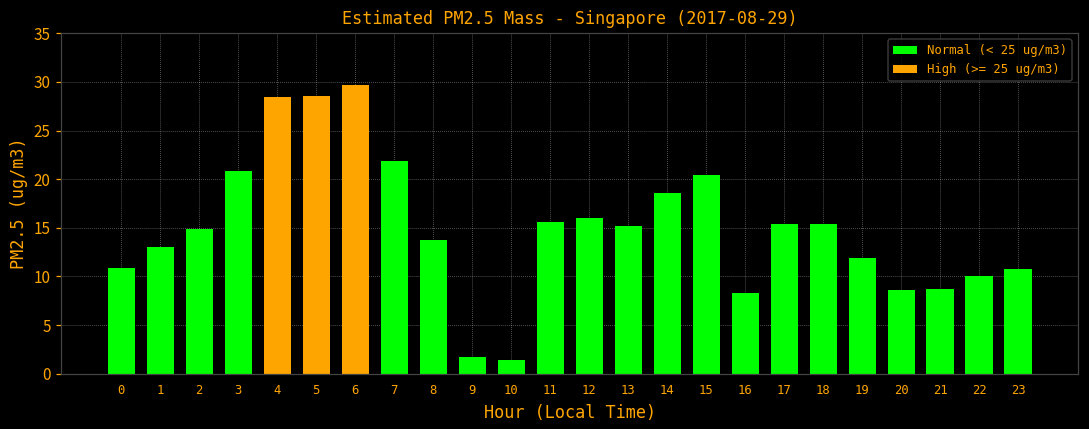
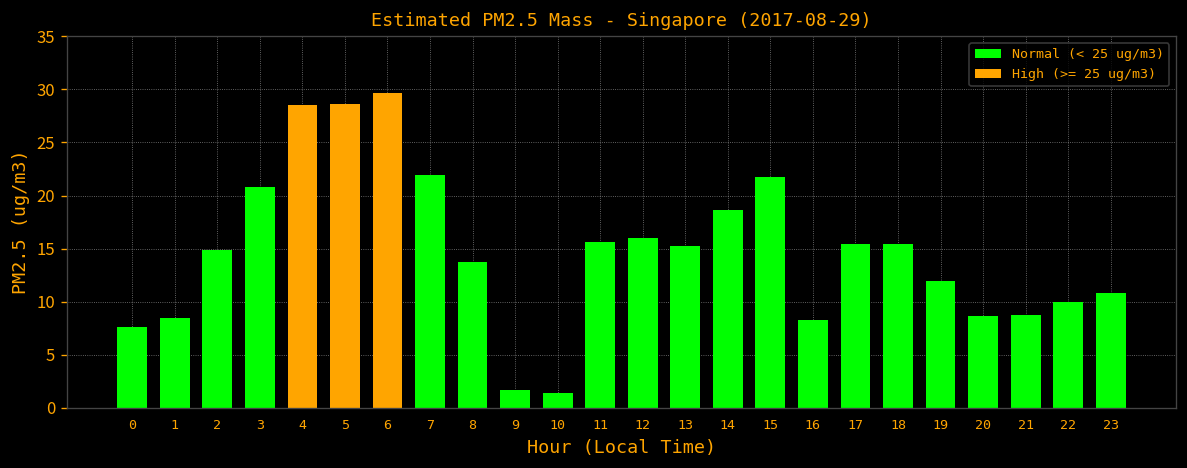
0: 11 -> 8
1: 13 -> 9
15: 20 -> 22
